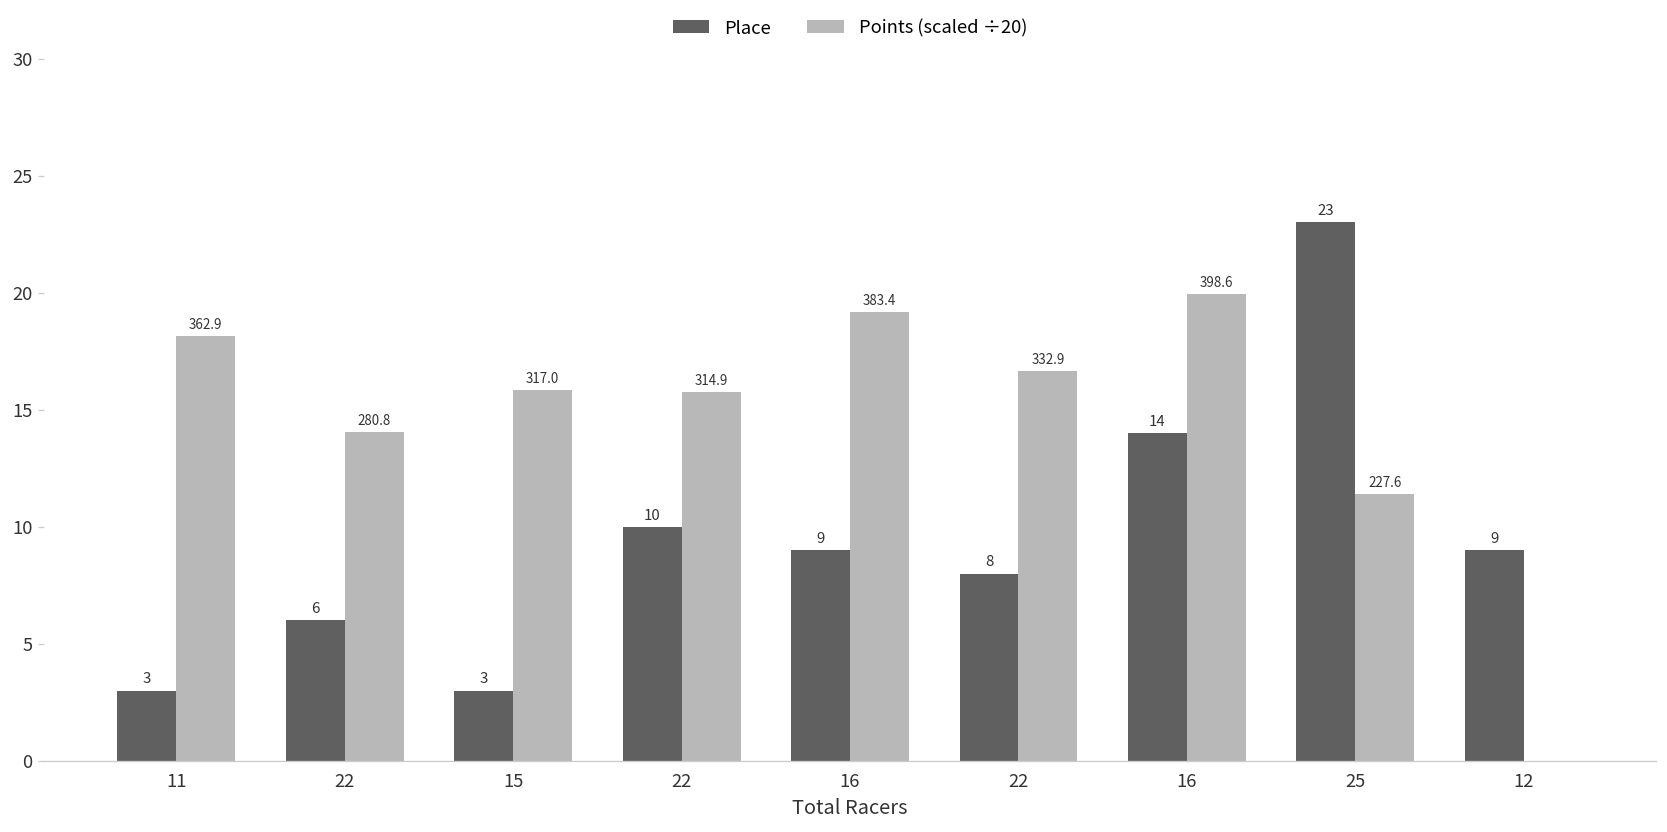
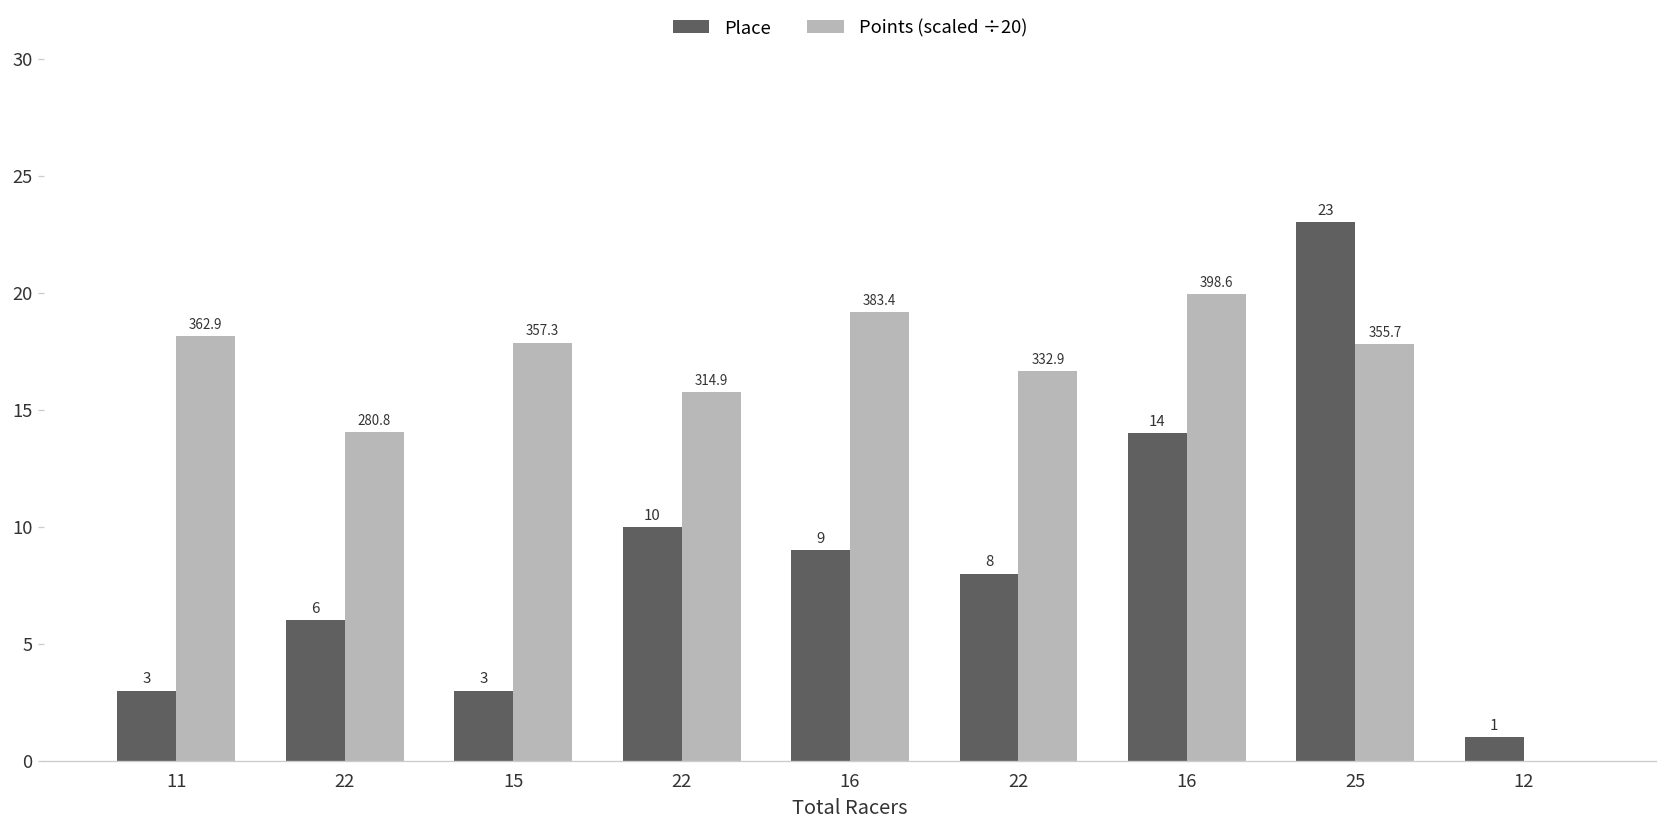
Points (scaled ÷20), 15: 317.0 -> 357.3
Points (scaled ÷20), 25: 227.6 -> 355.7
Place, 12: 9 -> 1
